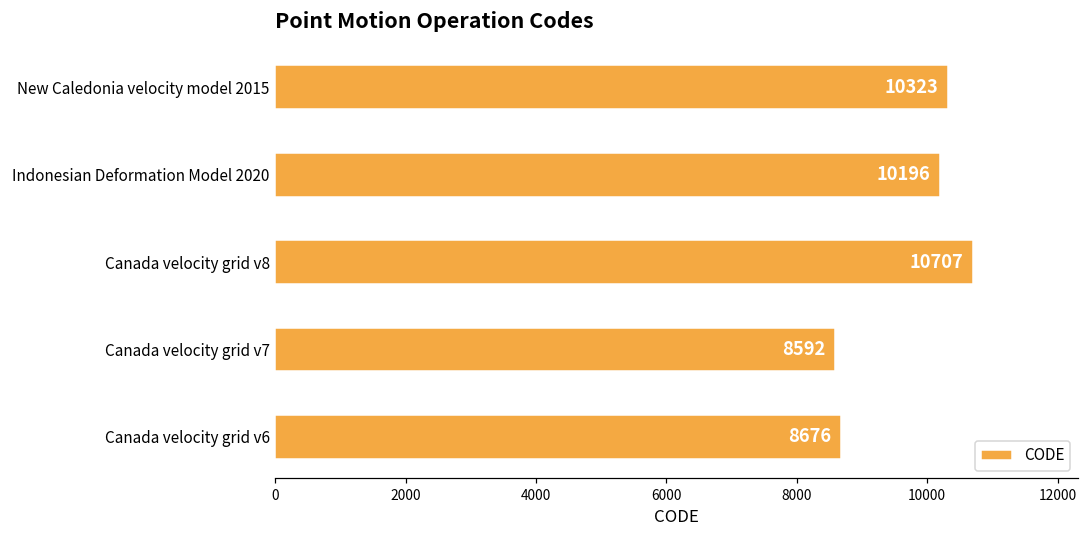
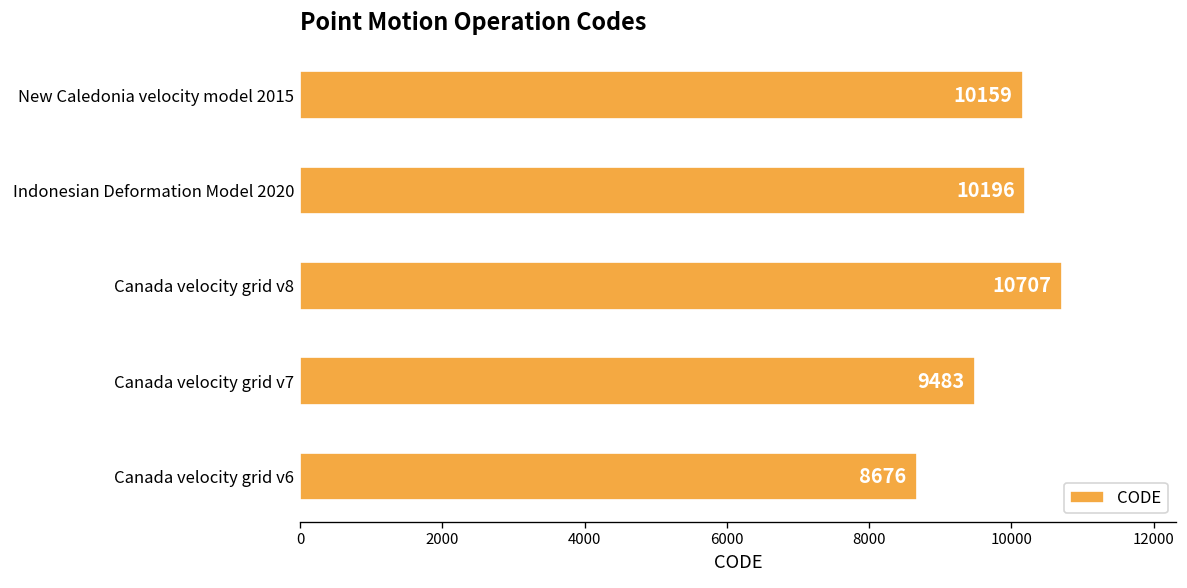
New Caledonia velocity model 2015: 10323 -> 10159
Canada velocity grid v7: 8592 -> 9483
